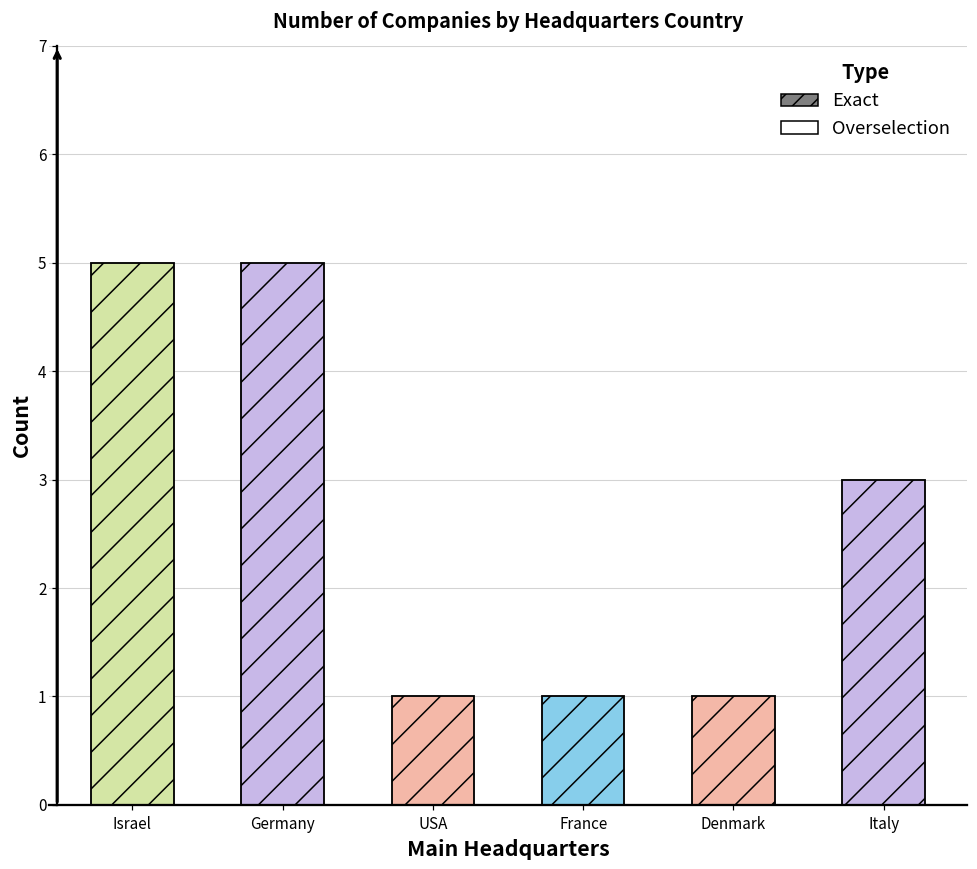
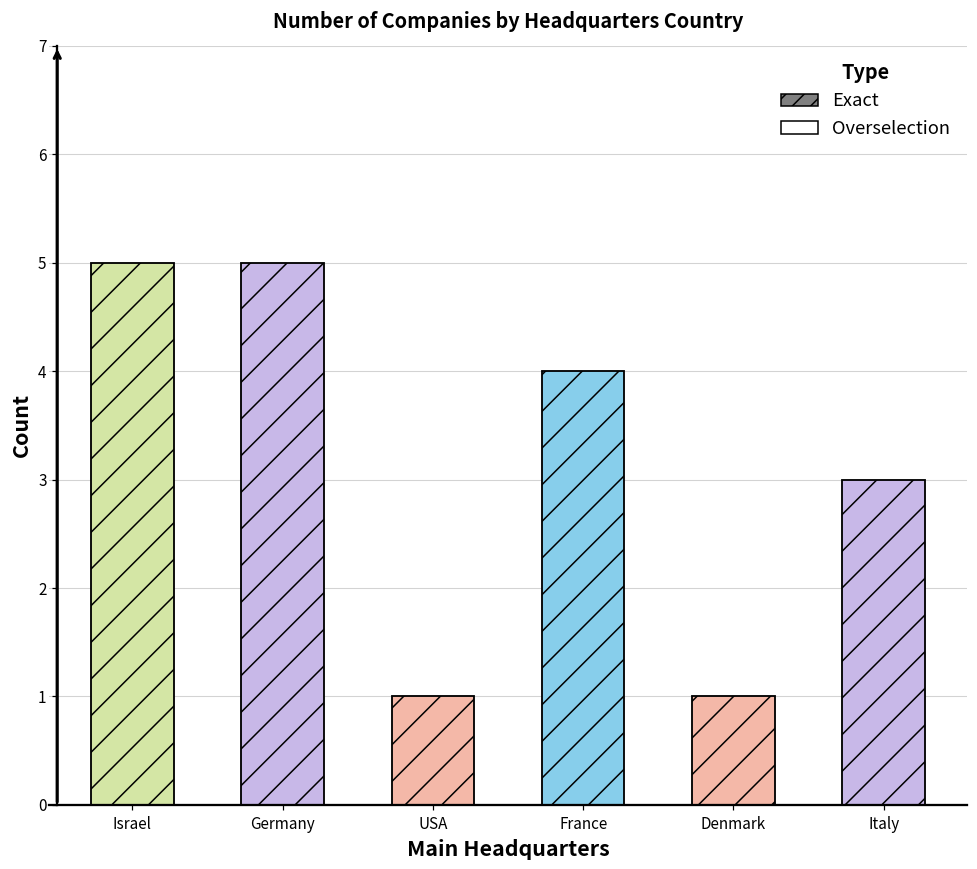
France: 1 -> 4
